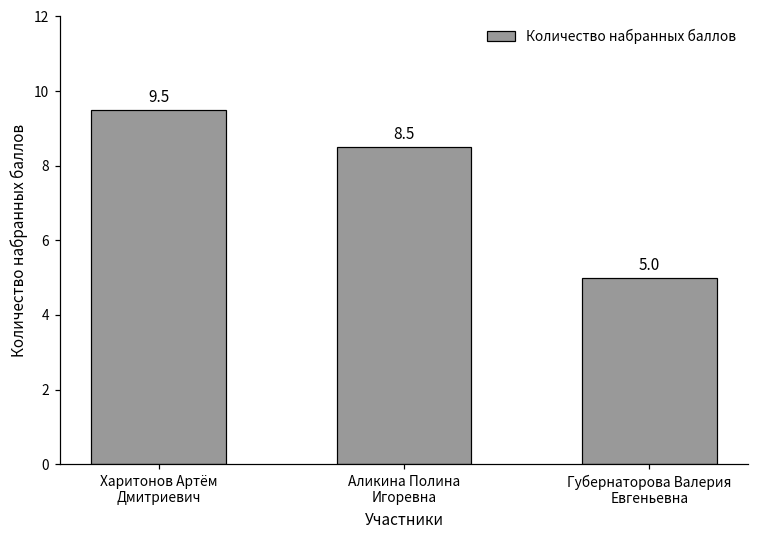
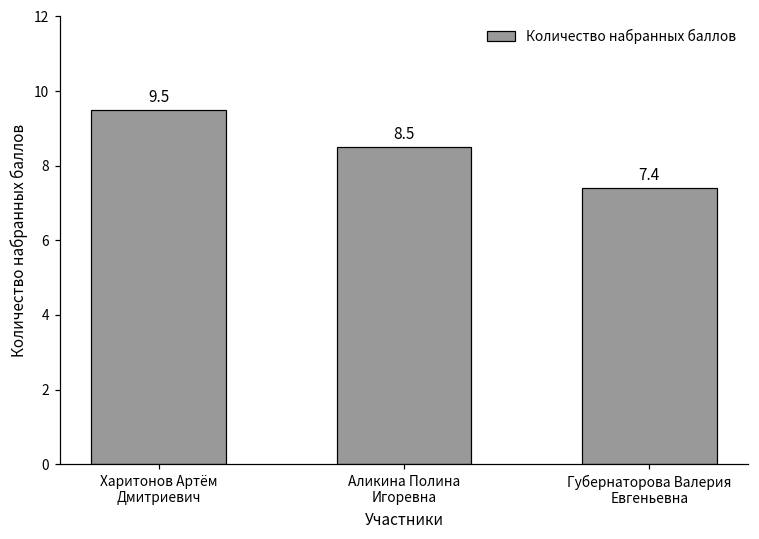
Губернаторова Валерия Евгеньевна: 5.0 -> 7.4
